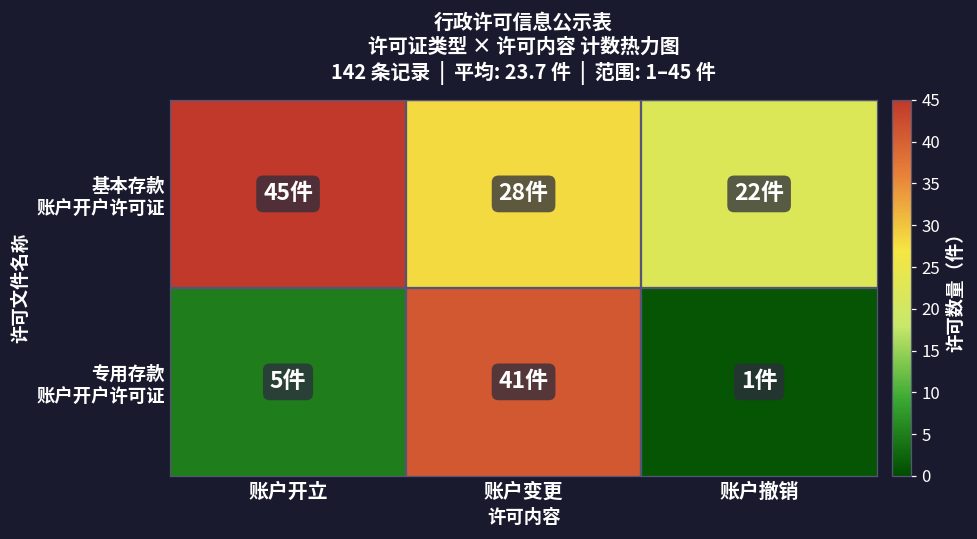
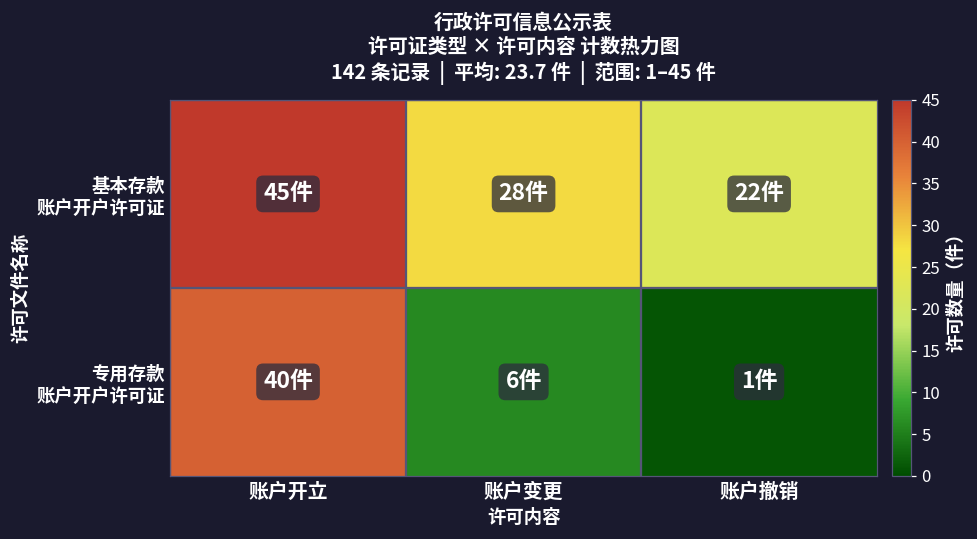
专用存款 账户开户许可证, 账户开立: 5件 -> 40件
专用存款 账户开户许可证, 账户变更: 41件 -> 6件
